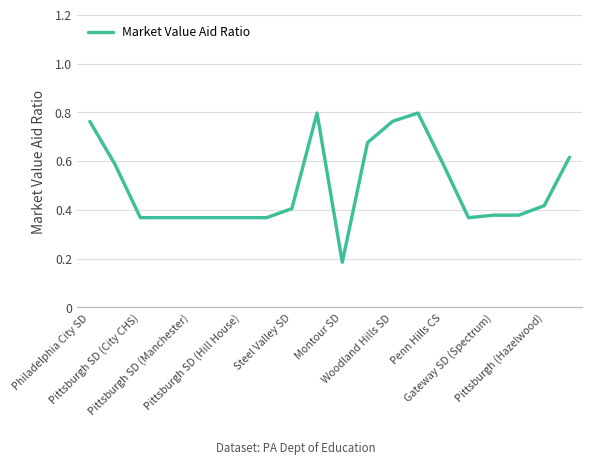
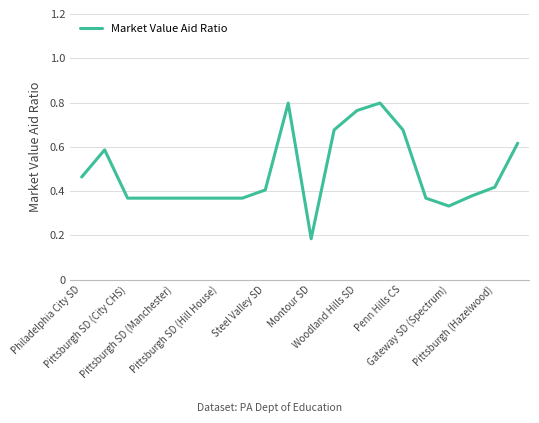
Philadelphia City SD: 0.76 -> 0.46
Penn Hills CS: 0.59 -> 0.68
Gateway SD (Spectrum): 0.38 -> 0.33
